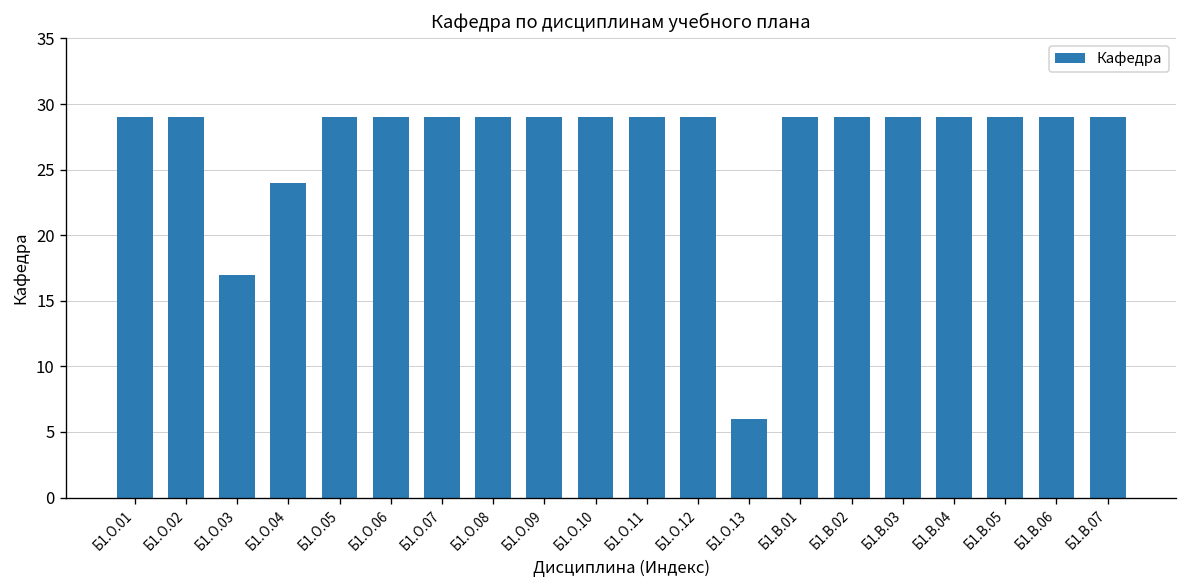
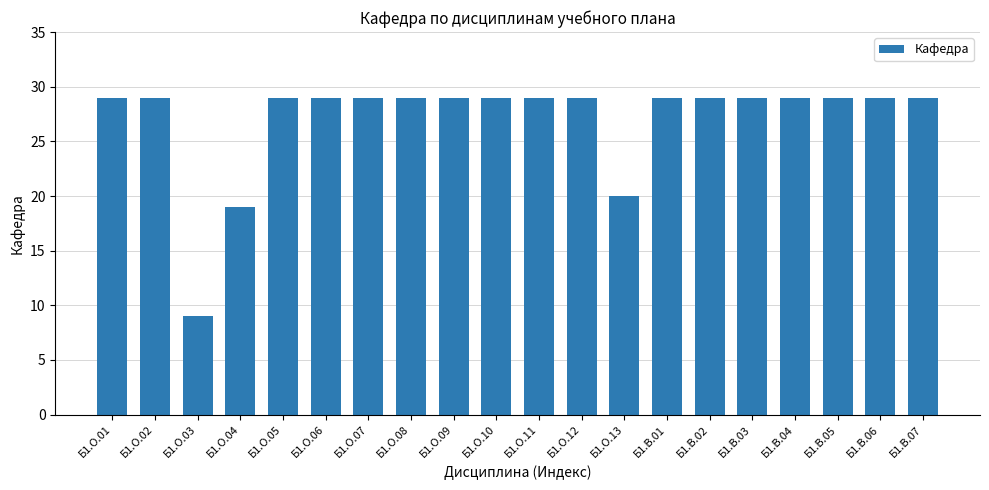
Б1.О.03: 17 -> 9
Б1.О.04: 24 -> 19
Б1.О.13: 6 -> 20
